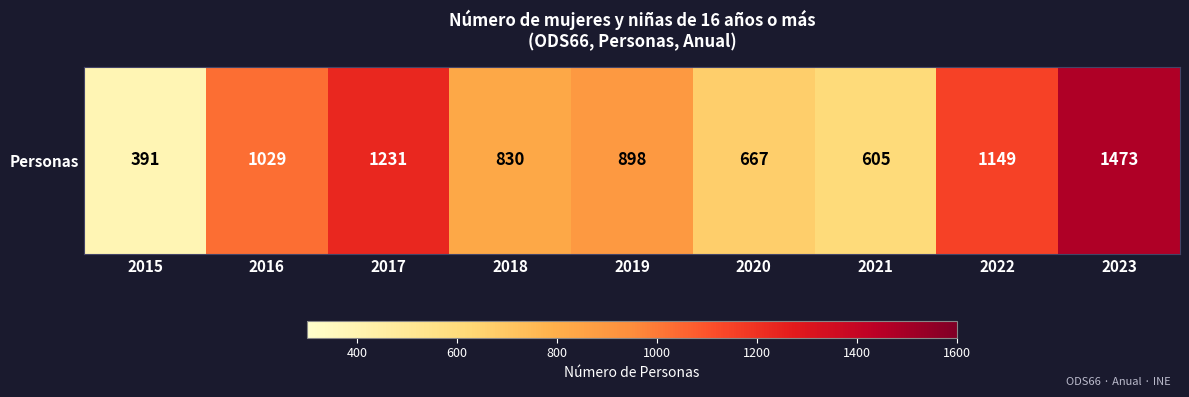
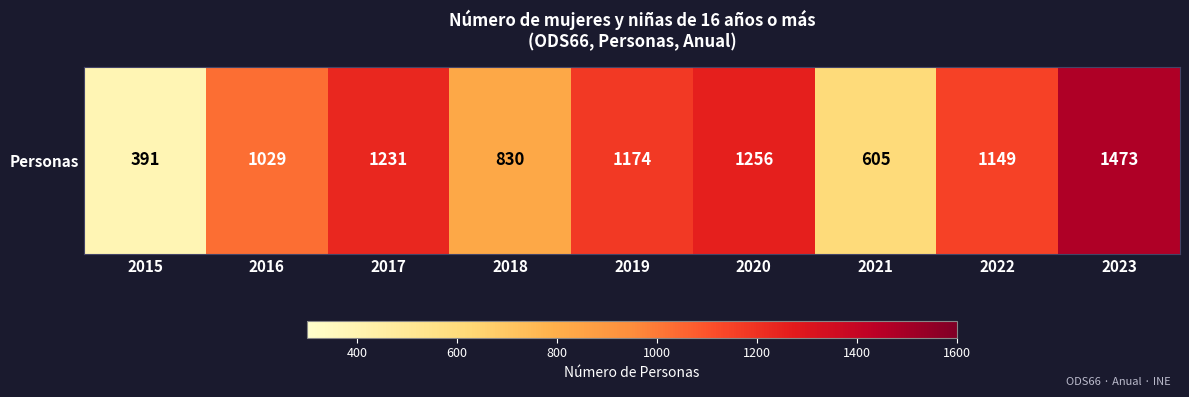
Personas, 2019: 898 -> 1174
Personas, 2020: 667 -> 1256
